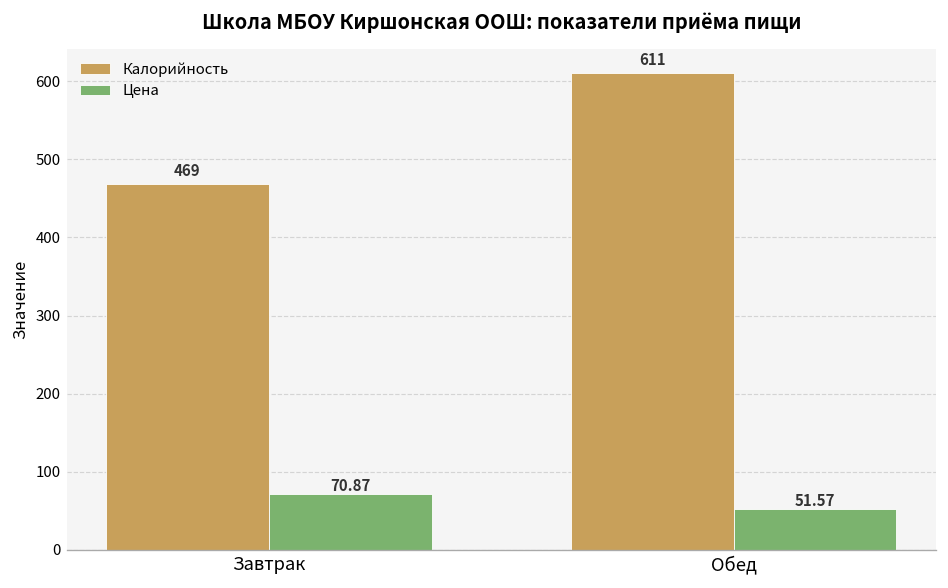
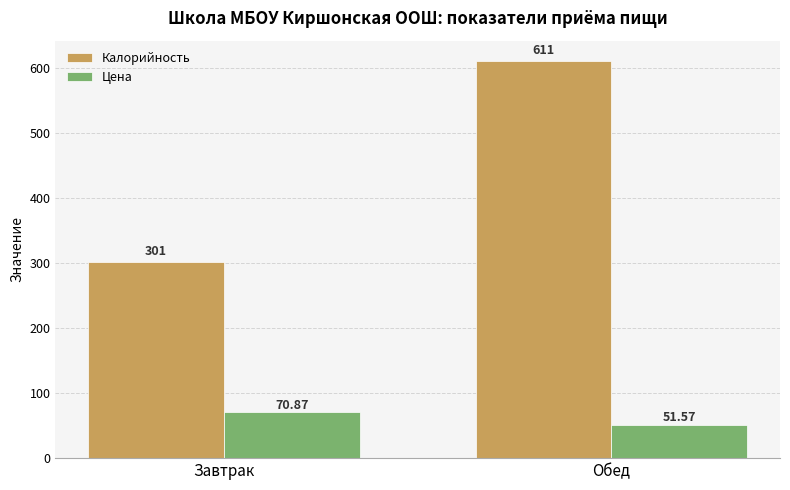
Калорийность, Завтрак: 469 -> 301
